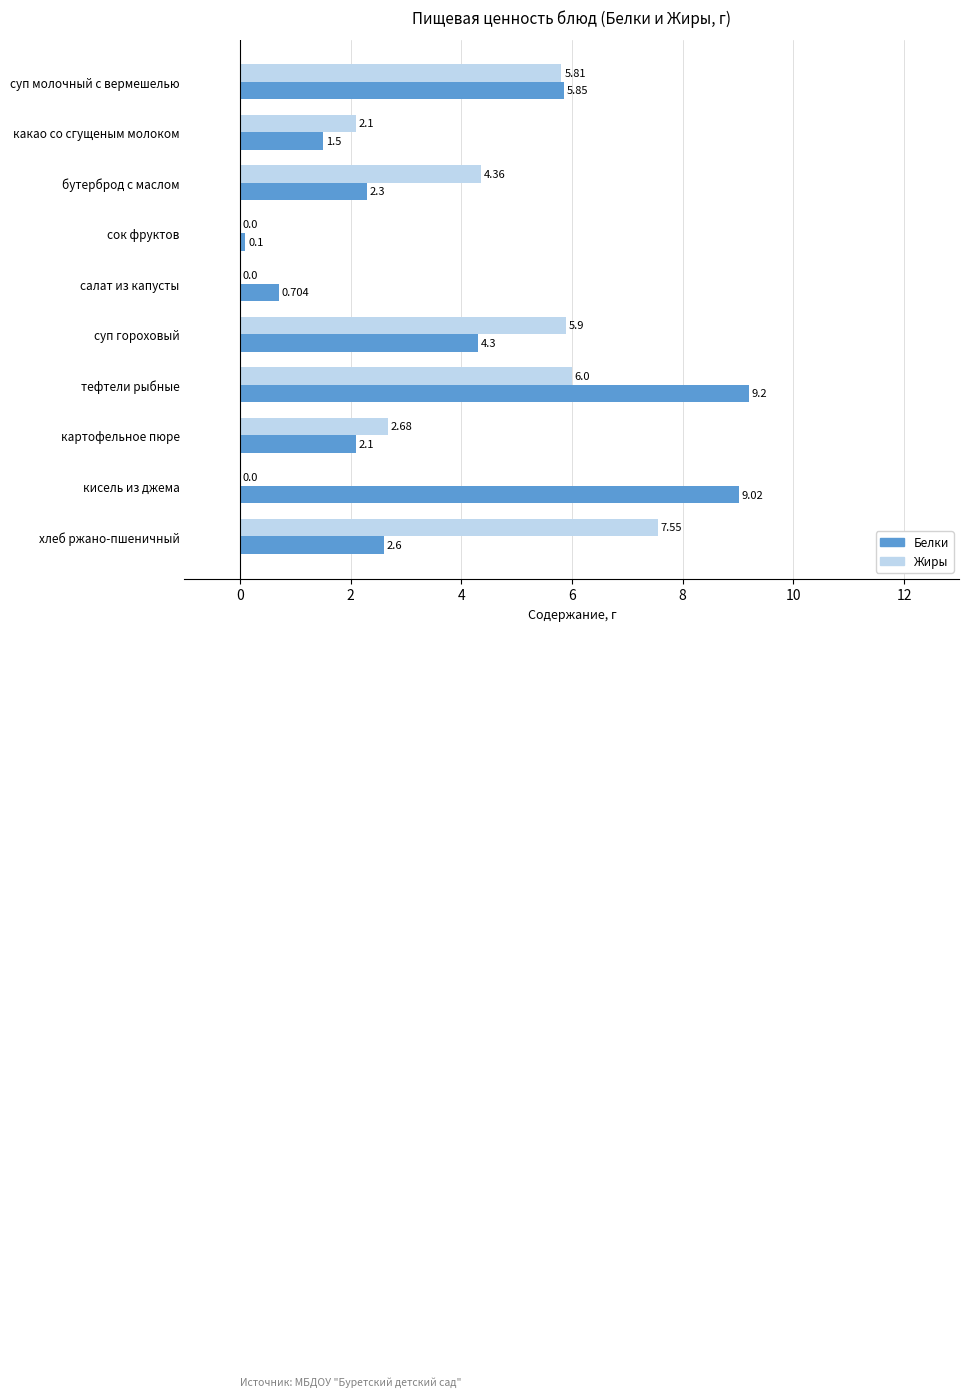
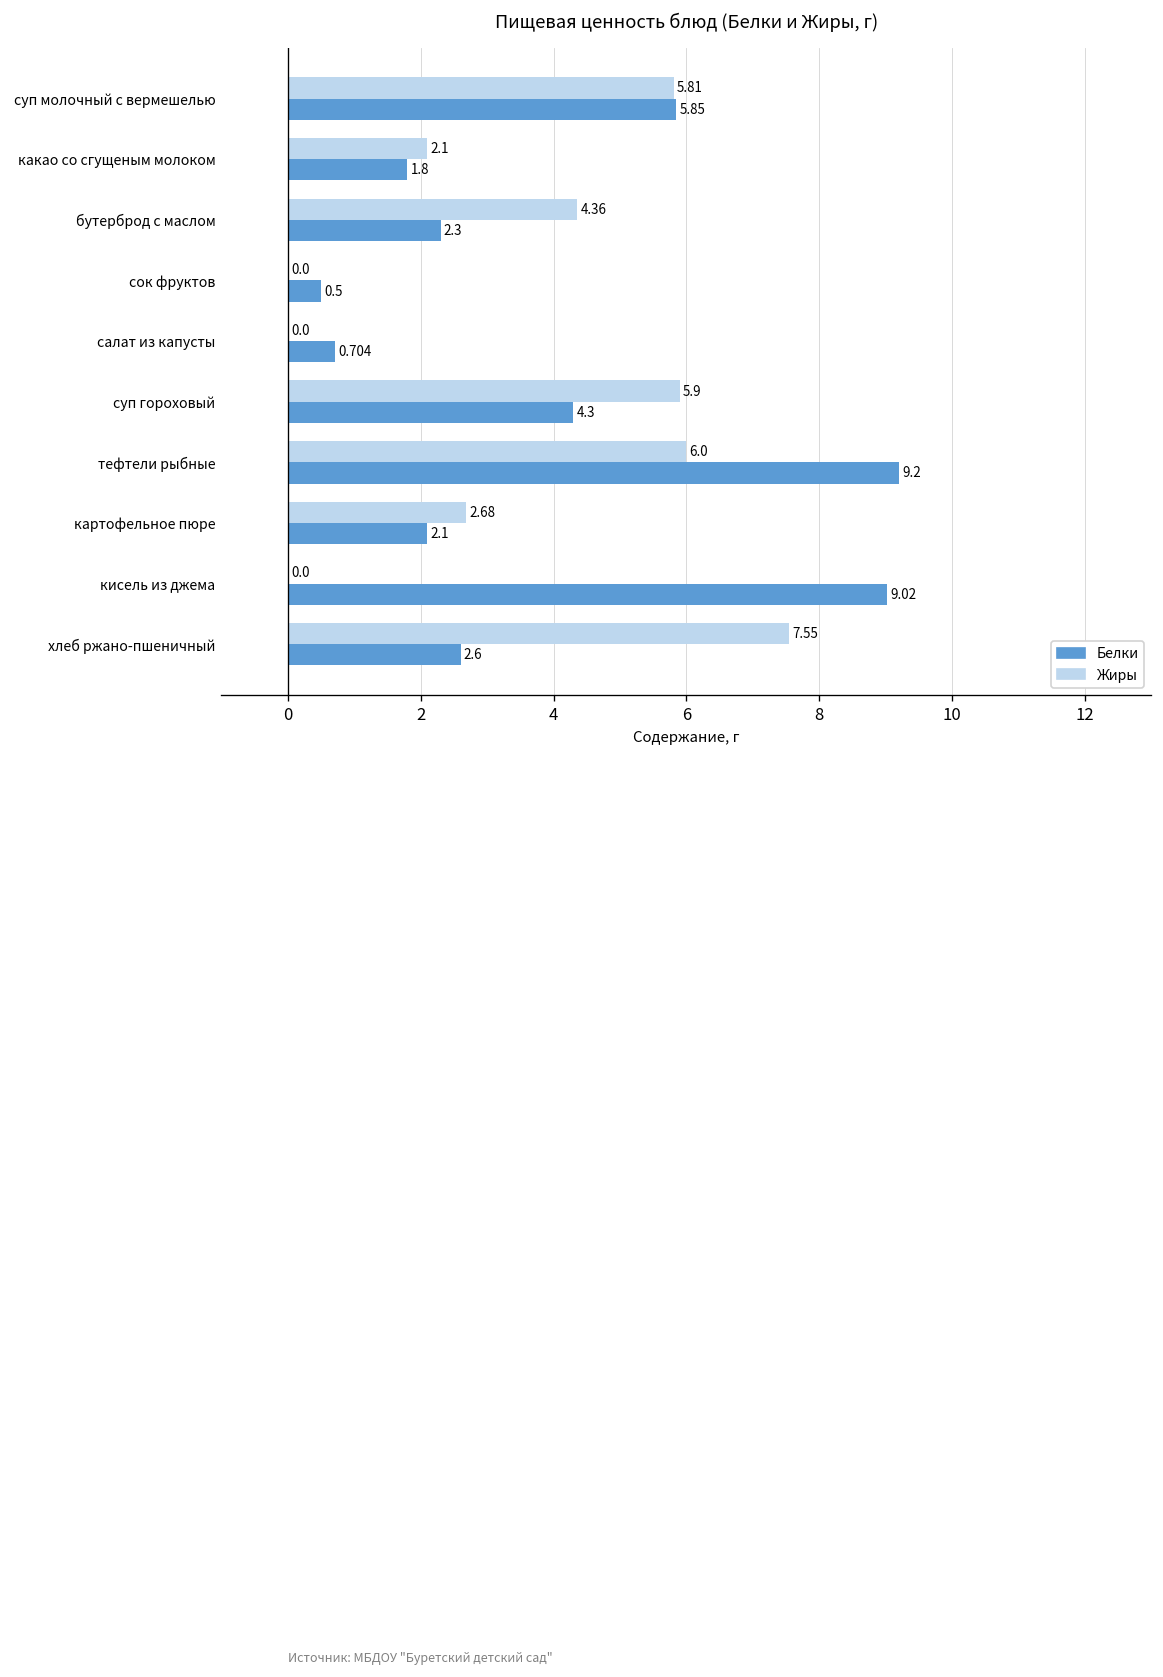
Белки, какао со сгущеным молоком: 1.5 -> 1.8
Белки, сок фруктов: 0.1 -> 0.5
